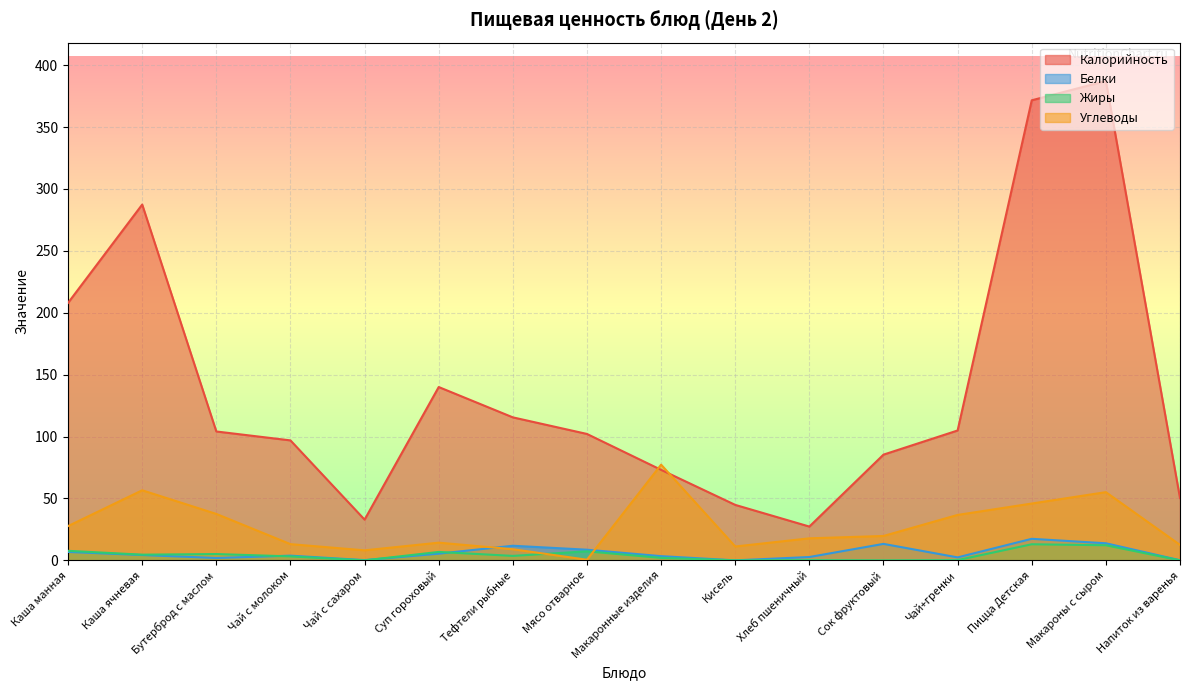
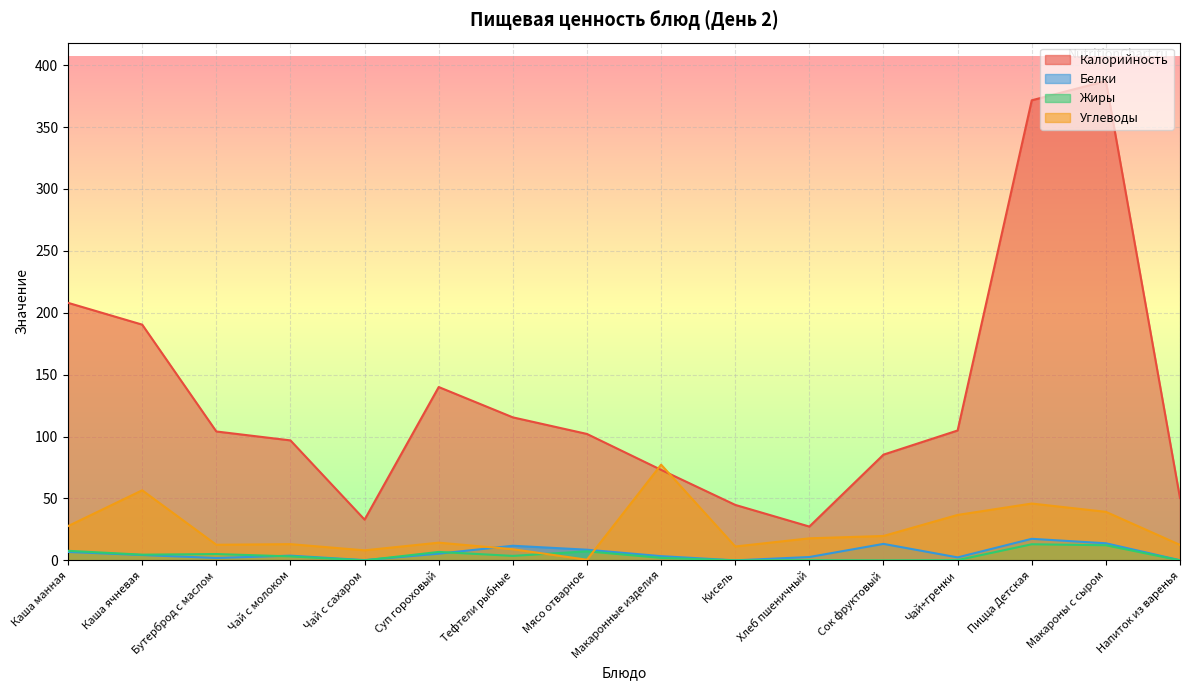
Калорийность, Каша ячневая: 287 -> 190
Углеводы, Бутерброд с маслом: 38 -> 13
Углеводы, Макароны с сыром: 55 -> 39
